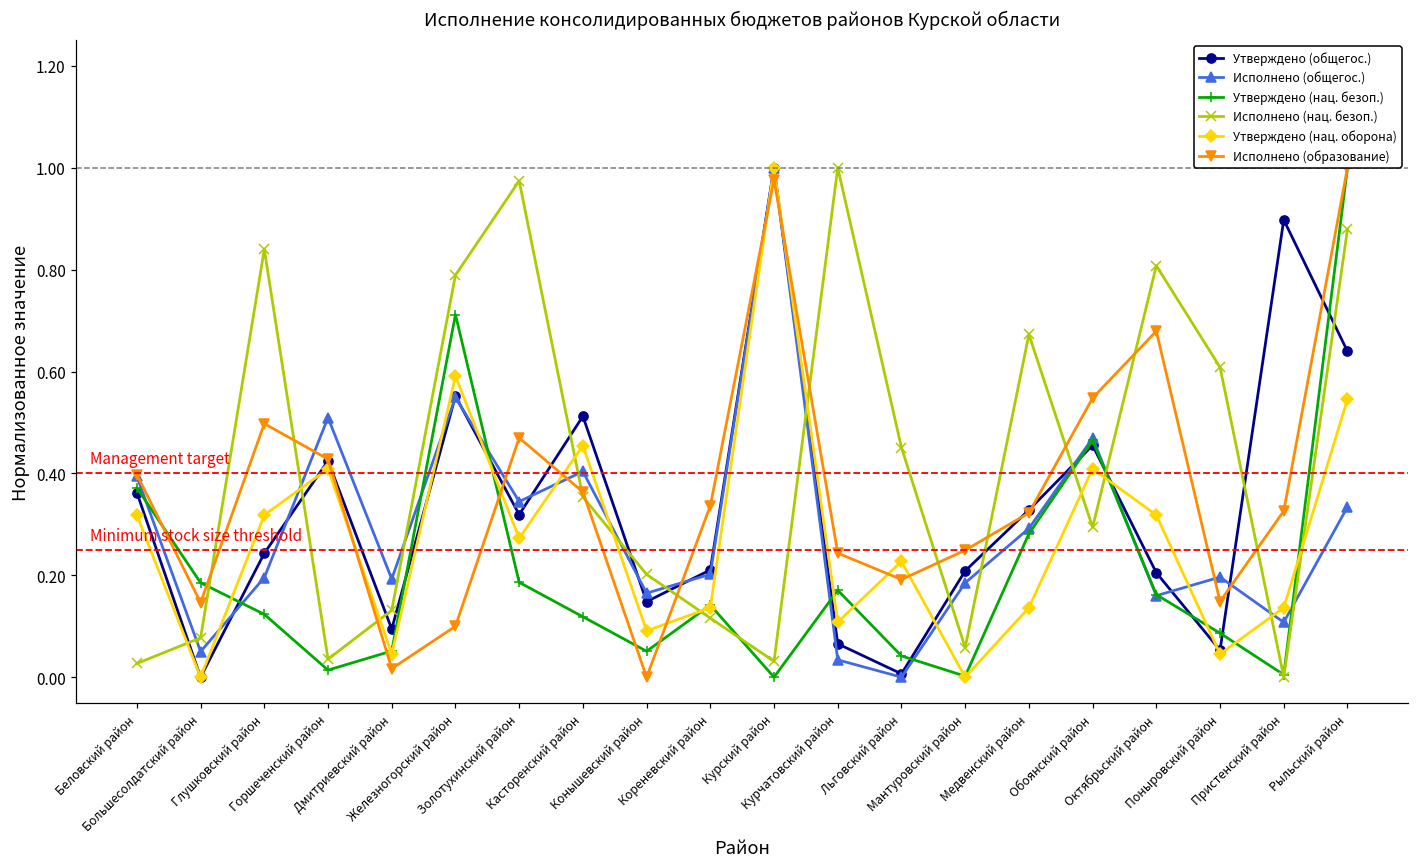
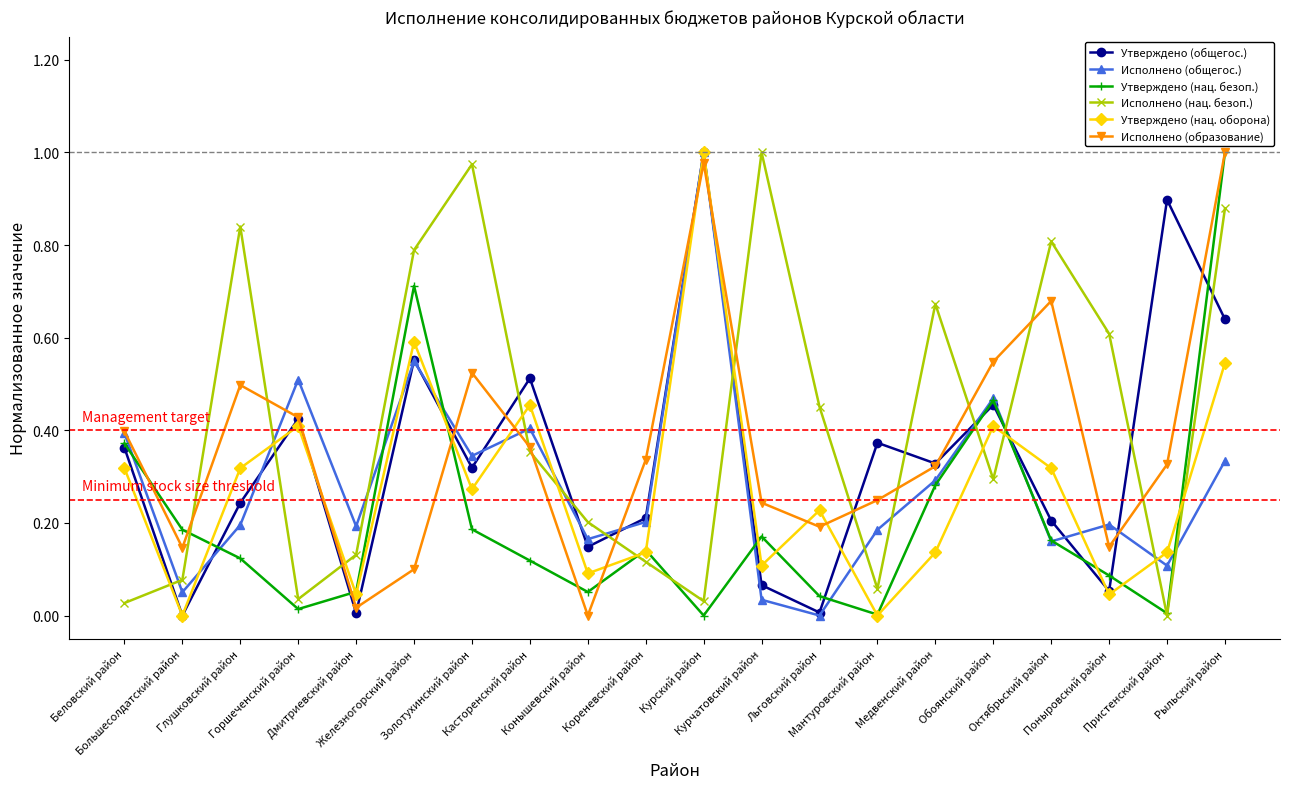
Утверждено (общегос.), Дмитриевский район: 0.09 -> 0.01
Исполнено (образование), Золотухинский район: 0.47 -> 0.52
Утверждено (общегос.), Мантуровский район: 0.21 -> 0.37
